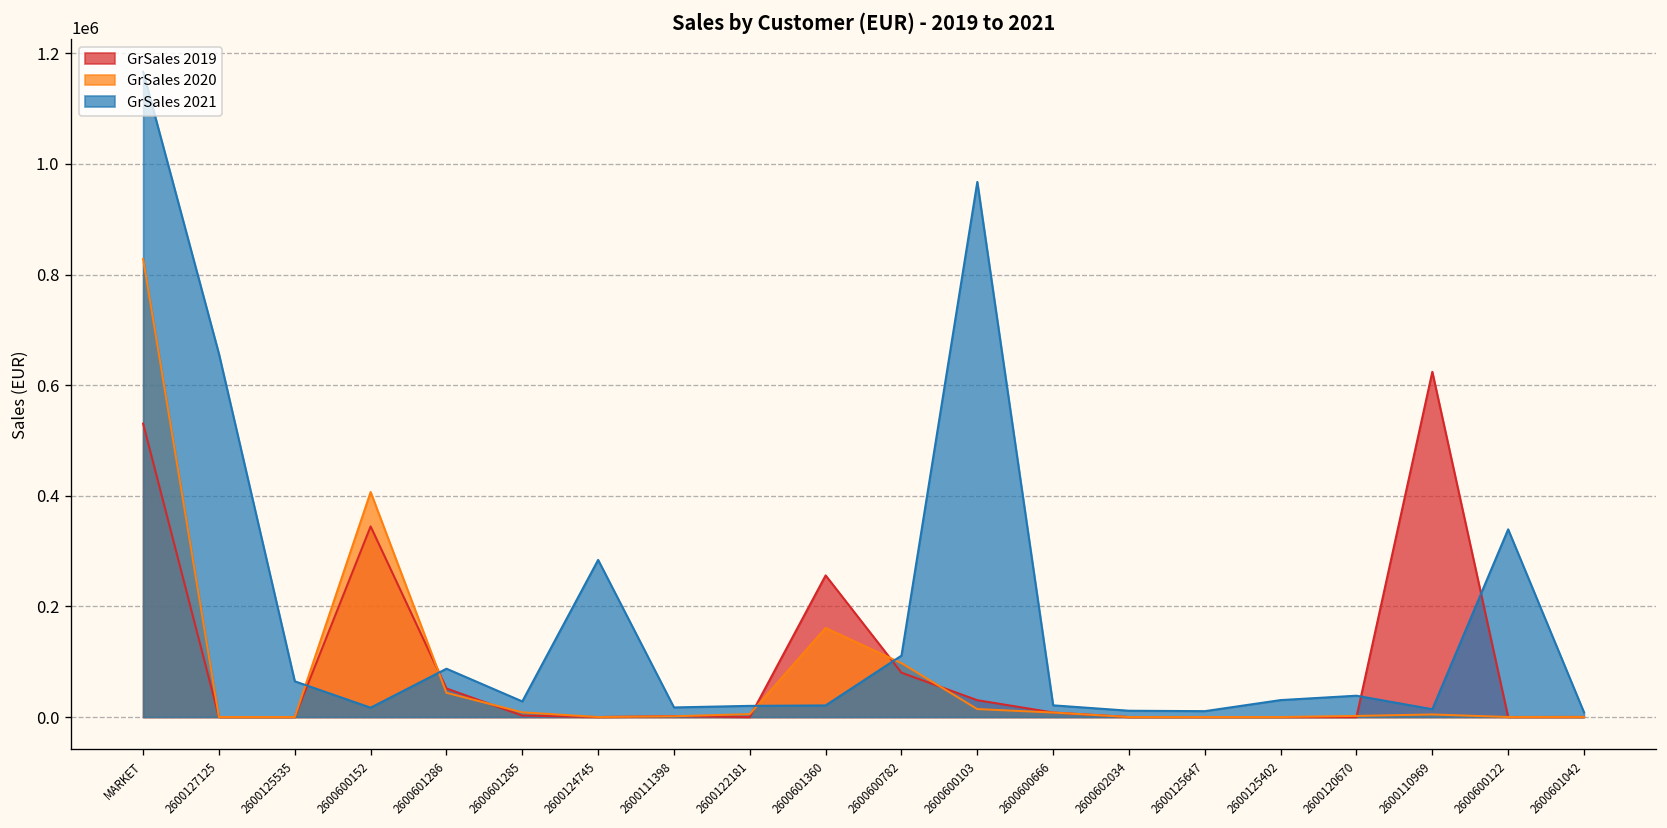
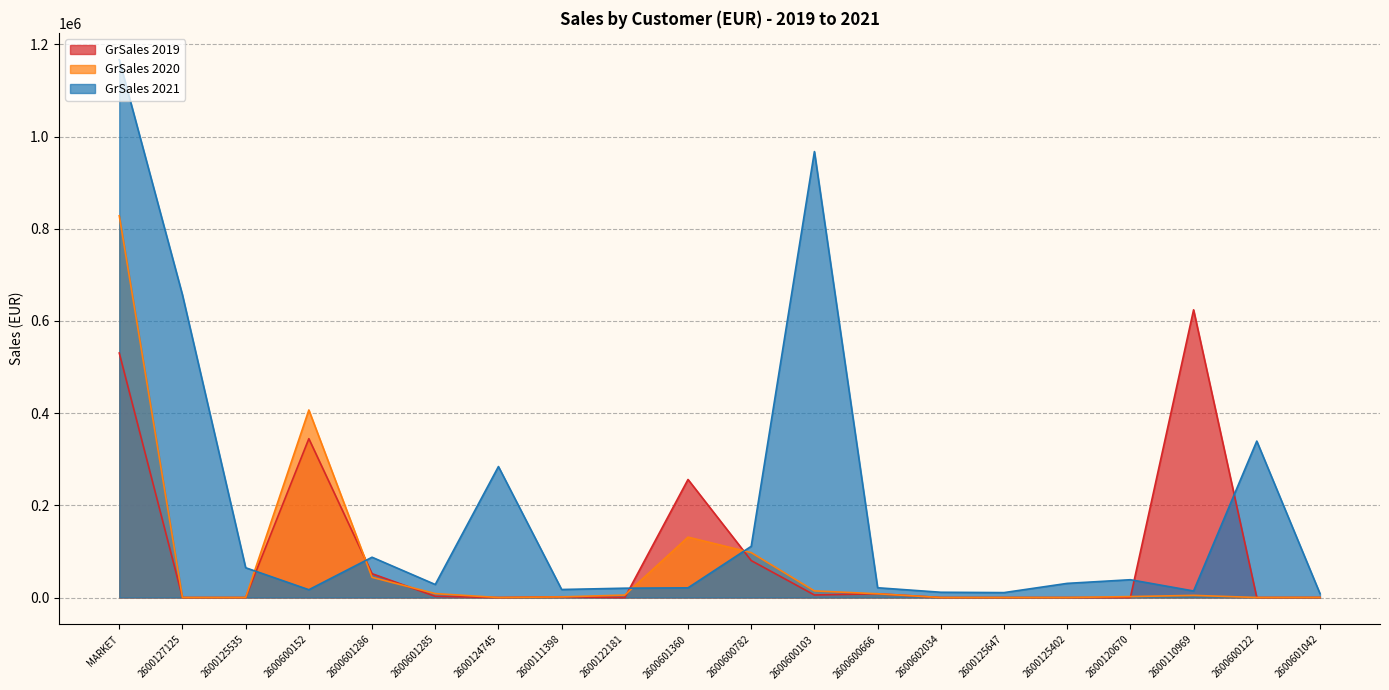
GrSales 2020, 2600601360: 160000 -> 130000
GrSales 2019, 2600600103: 30000 -> 10000
